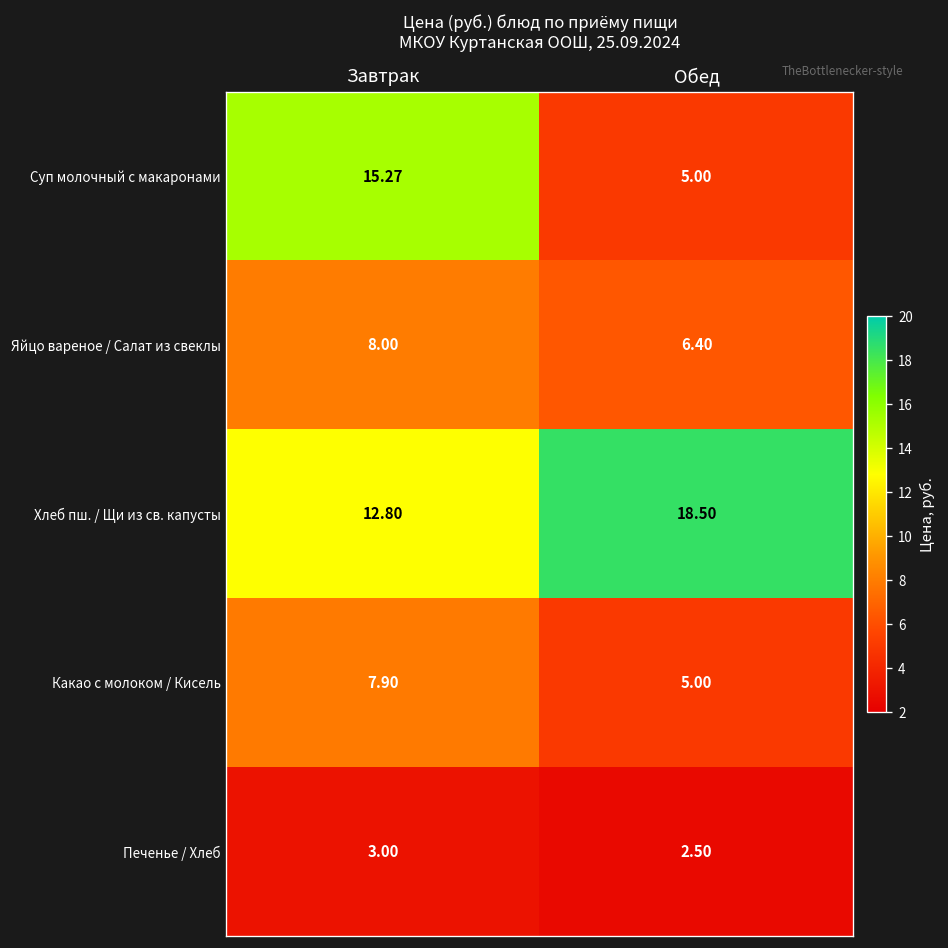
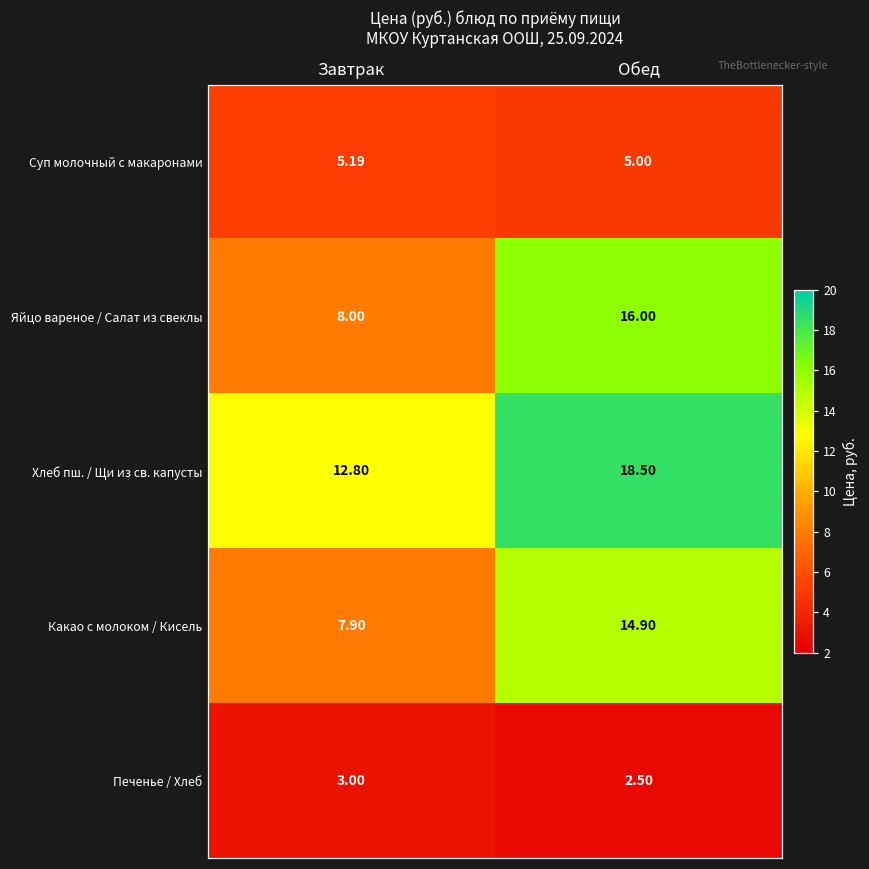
Суп молочный с макаронами, Завтрак: 15.27 -> 5.19
Яйцо вареное / Салат из свеклы, Обед: 6.40 -> 16.00
Какао с молоком / Кисель, Обед: 5.00 -> 14.90
